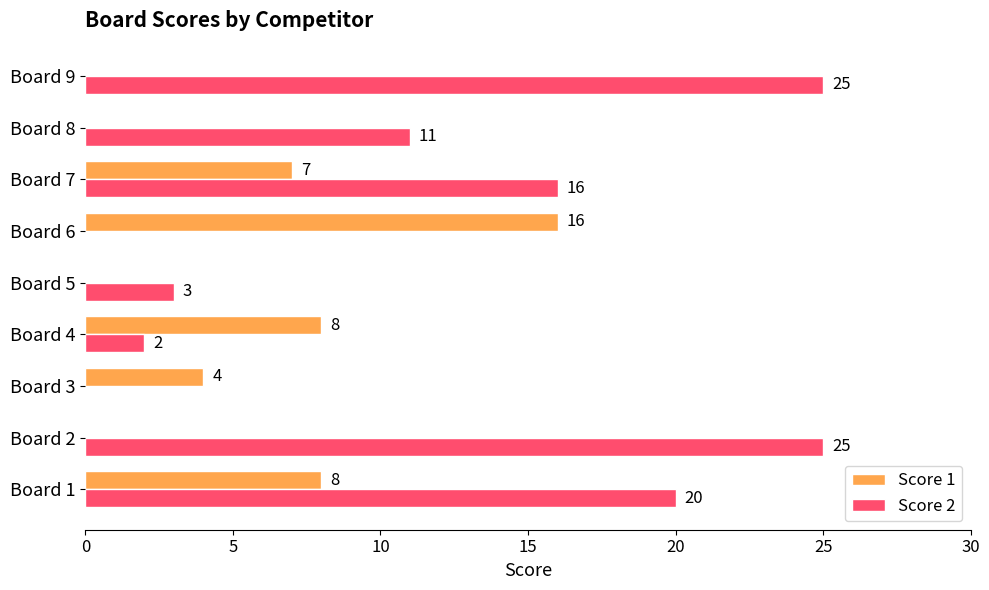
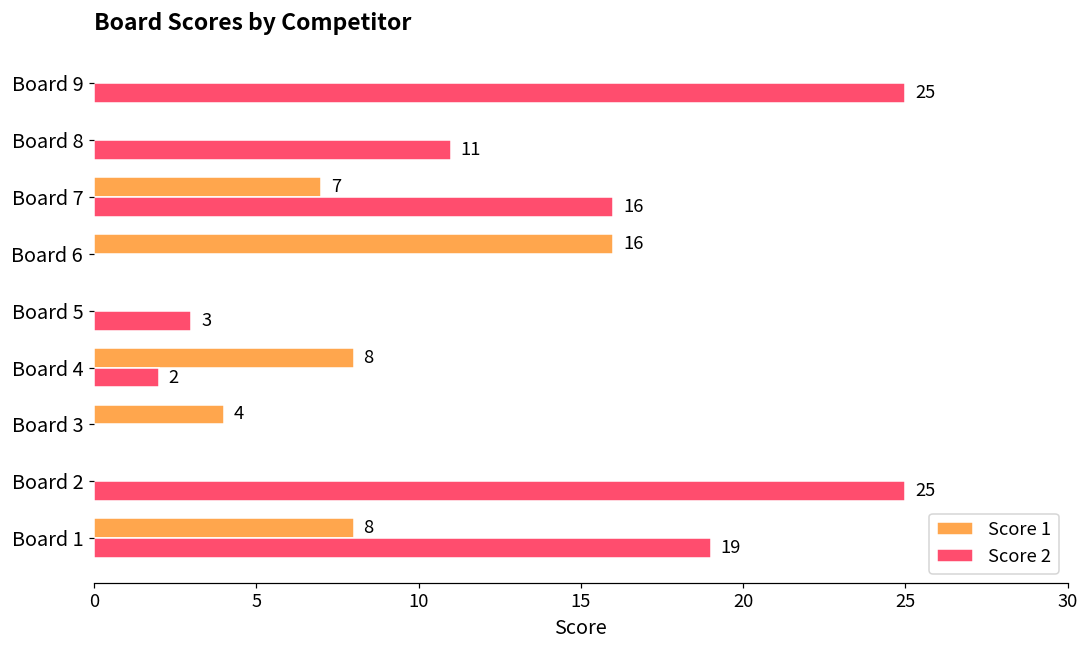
Score 2, Board 1: 20 -> 19
